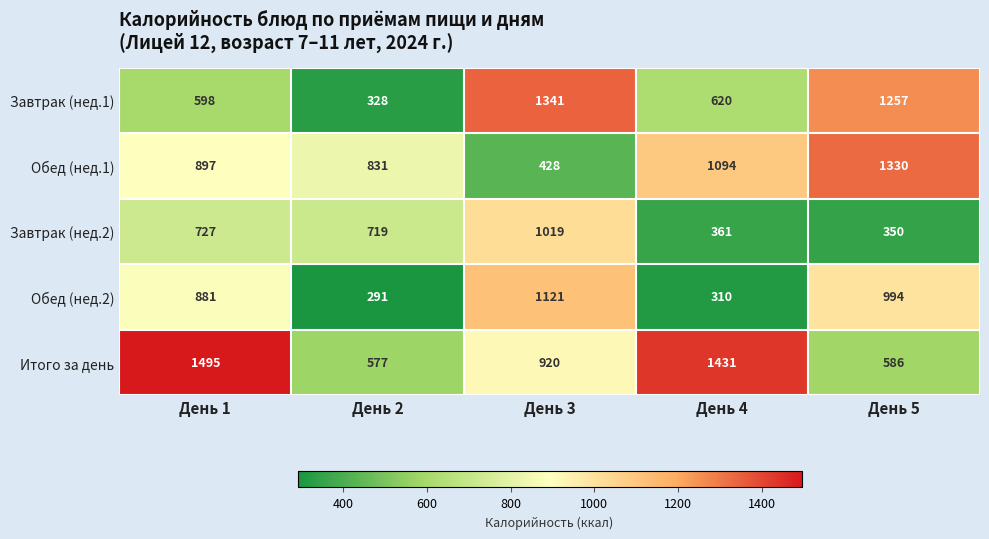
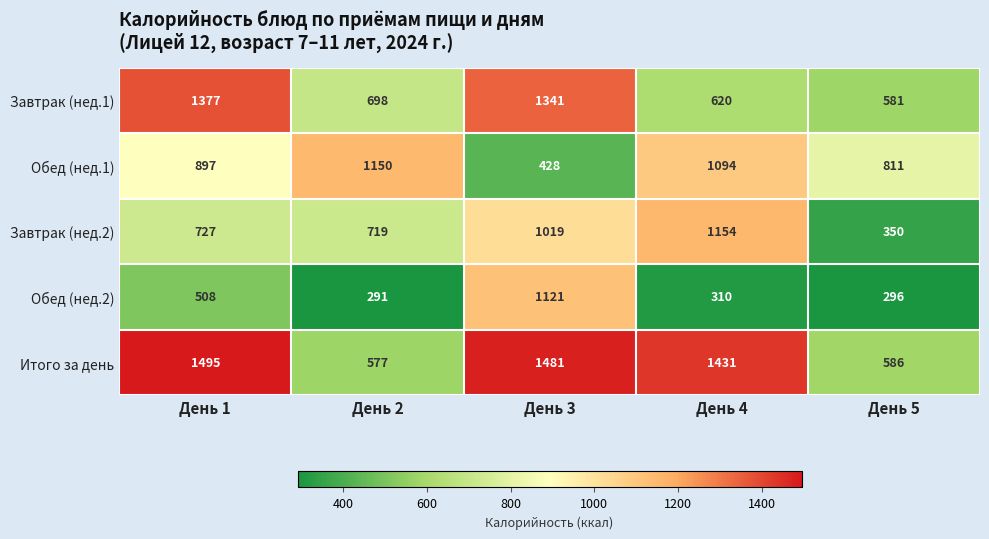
Завтрак (нед.1), День 1: 598 -> 1377
Завтрак (нед.1), День 2: 328 -> 698
Завтрак (нед.1), День 5: 1257 -> 581
Обед (нед.1), День 2: 831 -> 1150
Обед (нед.1), День 5: 1330 -> 811
Завтрак (нед.2), День 4: 361 -> 1154
Обед (нед.2), День 1: 881 -> 508
Обед (нед.2), День 5: 994 -> 296
Итого за день, День 3: 920 -> 1481
